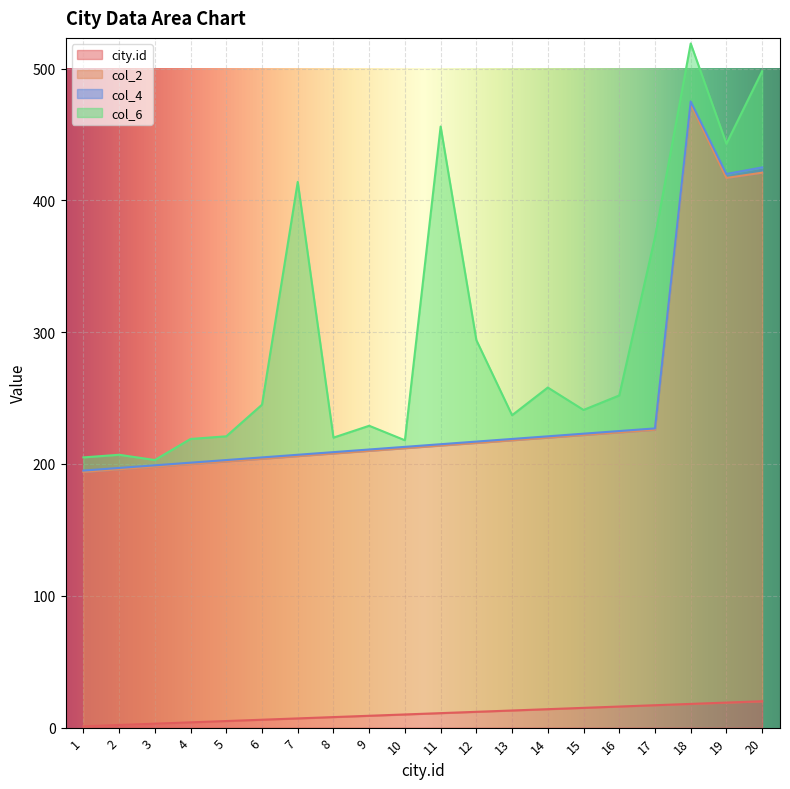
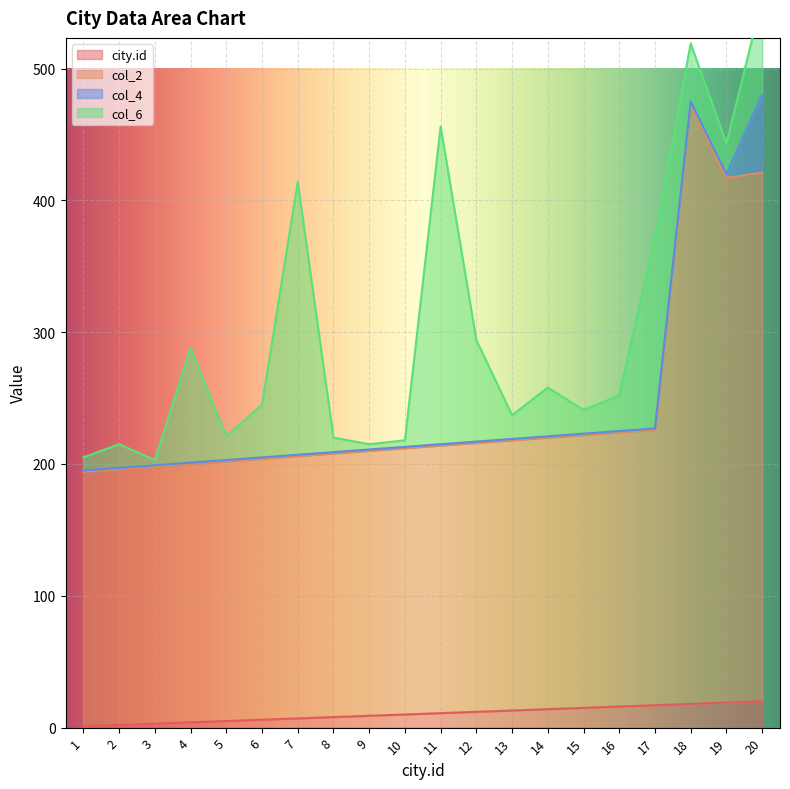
col_6, 2: 10 -> 18
col_6, 4: 18 -> 87
col_6, 9: 18 -> 4
col_4, 20: 4 -> 59
